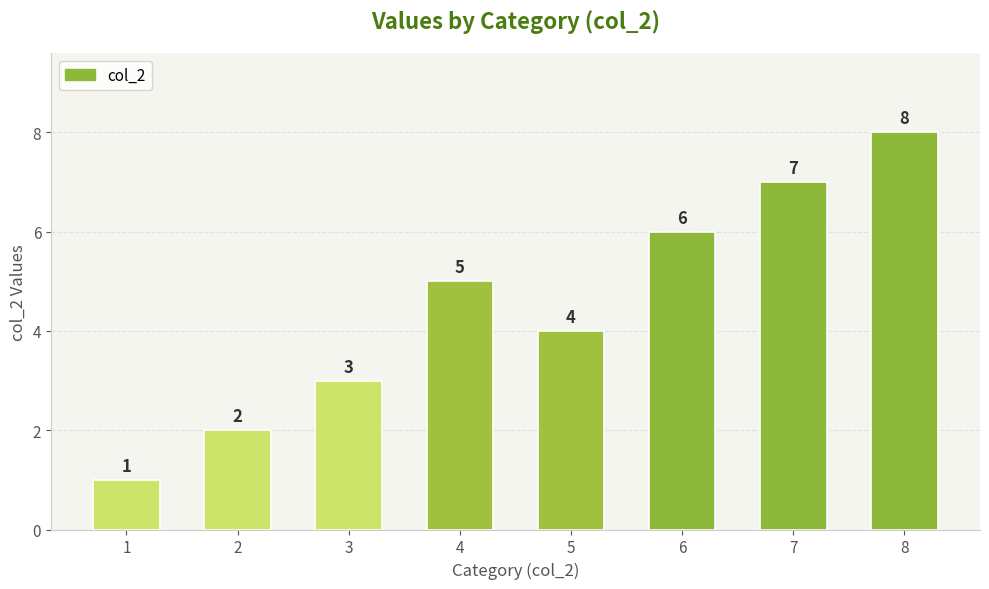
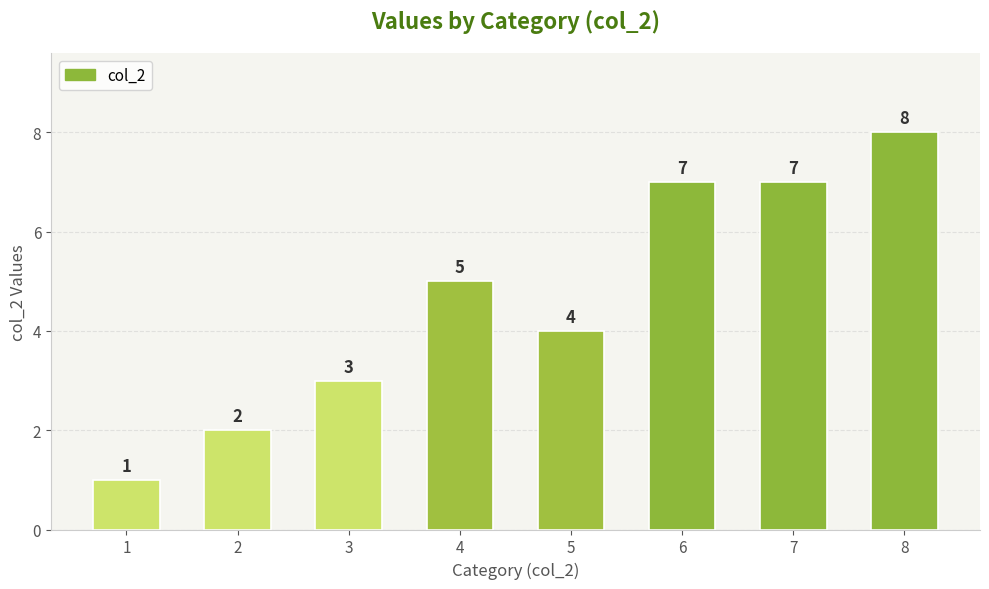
6: 6 -> 7
